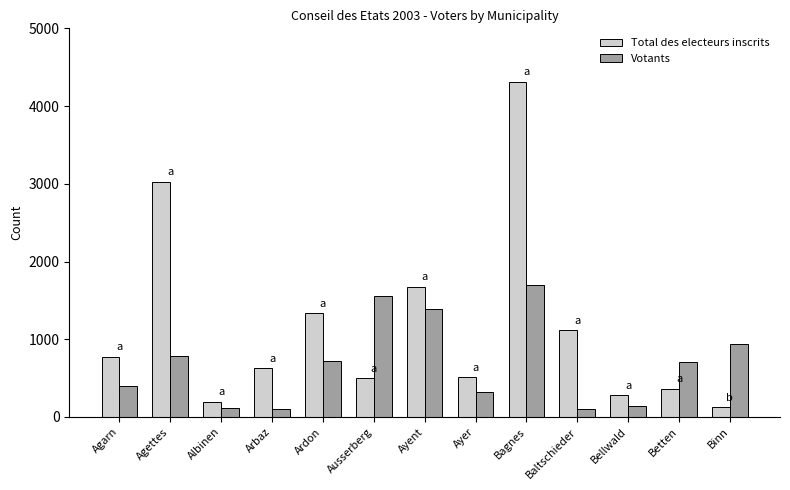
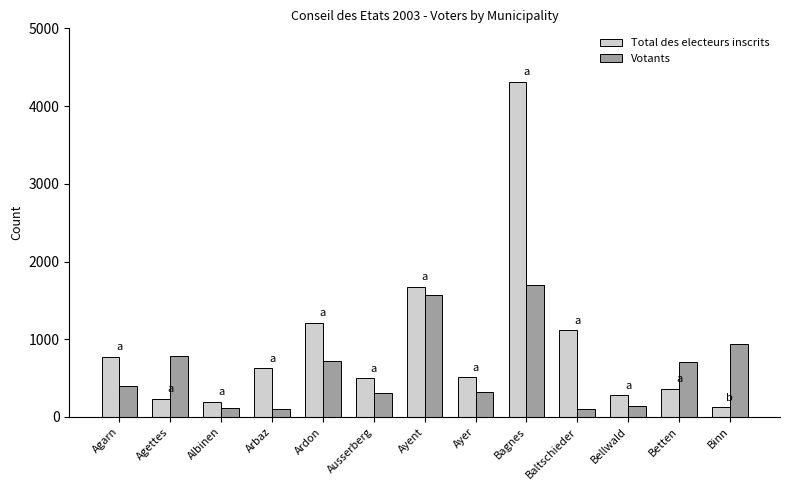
Total des electeurs inscrits, Agettes: 3000 -> 200
Total des electeurs inscrits, Ardon: 1300 -> 1200
Votants, Ausserberg: 1600 -> 300
Votants, Ayent: 1400 -> 1600
